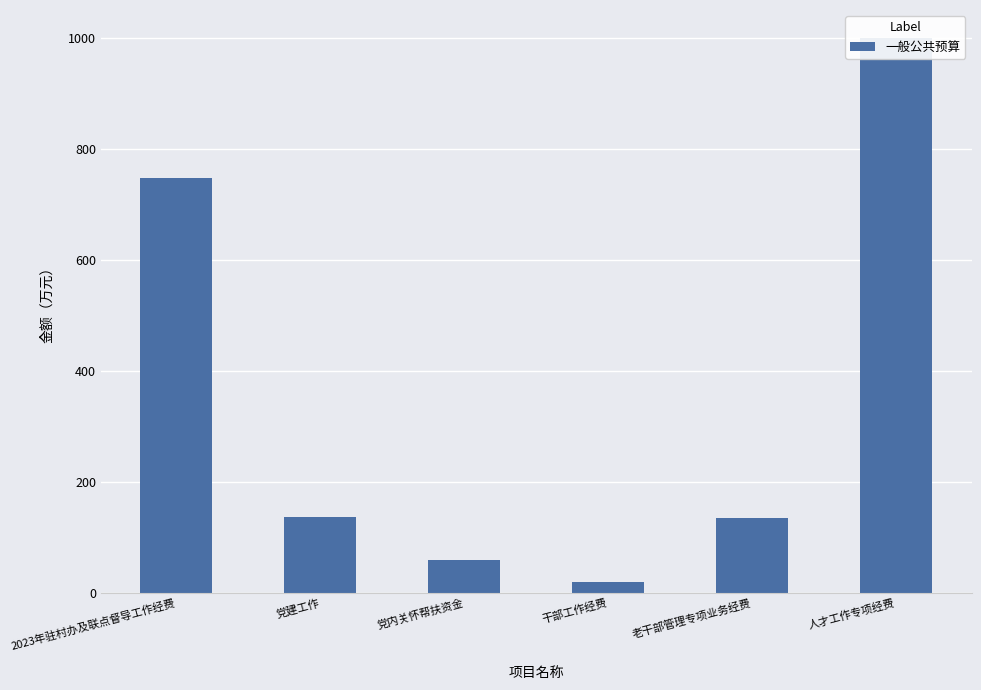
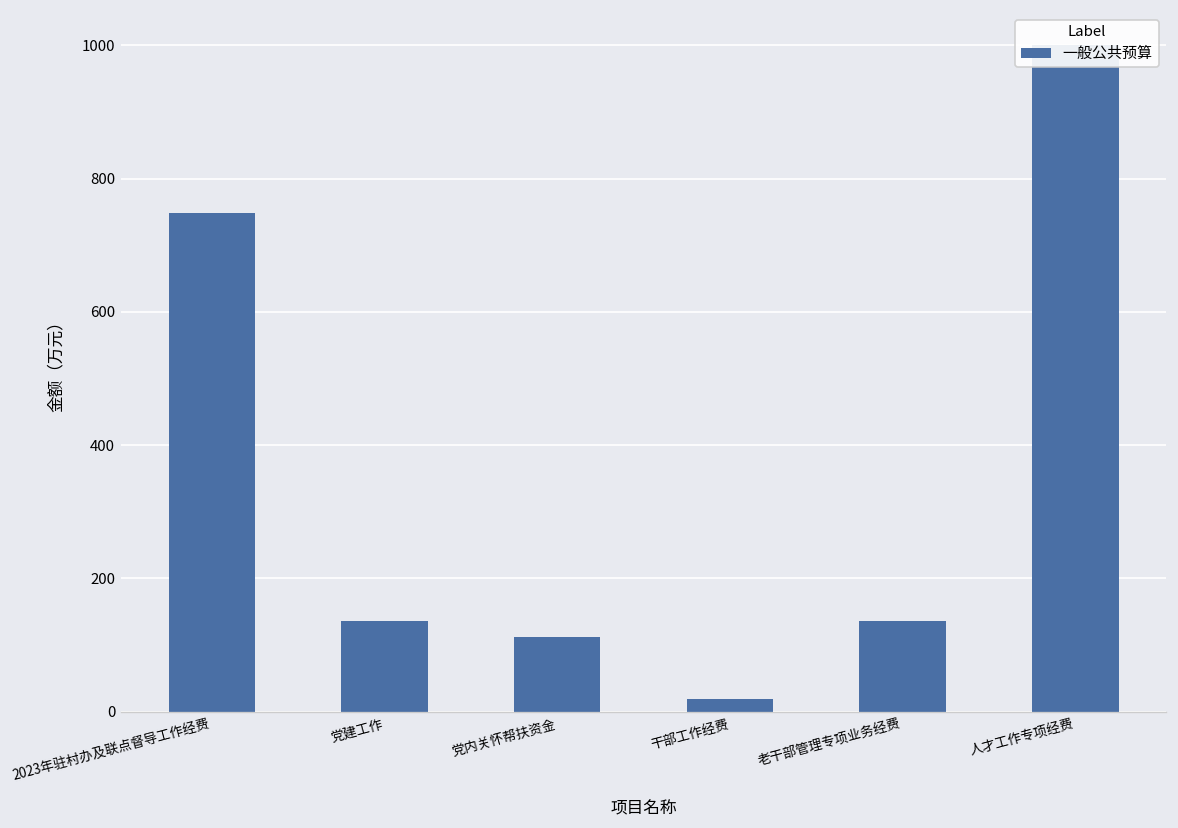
党内关怀帮扶资金: 60 -> 110
